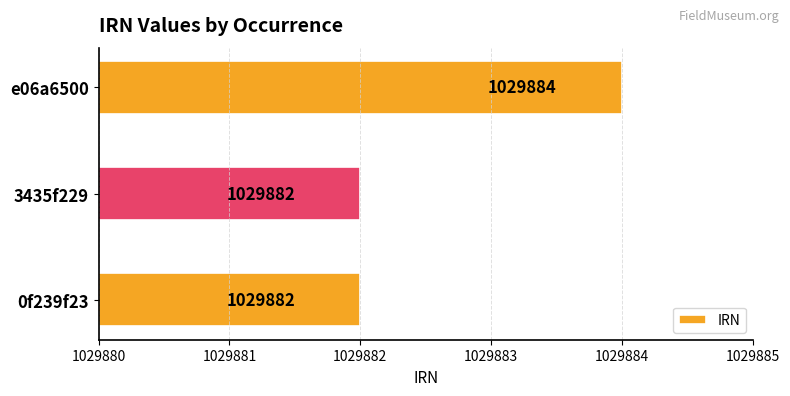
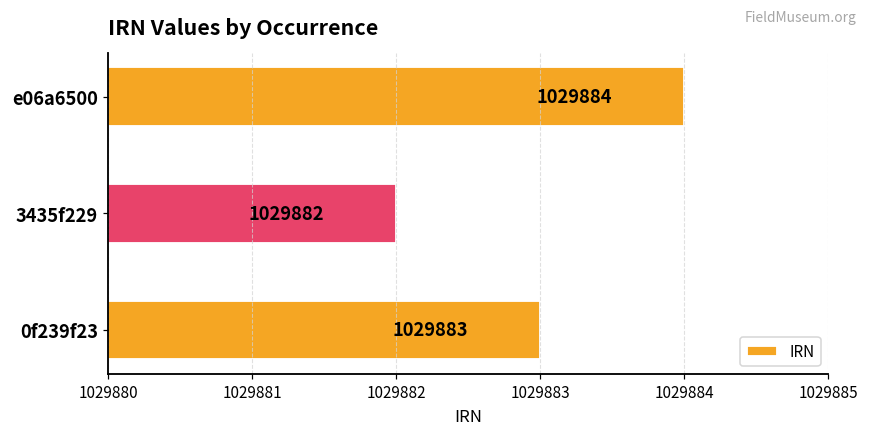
0f239f23: 1029882 -> 1029883
